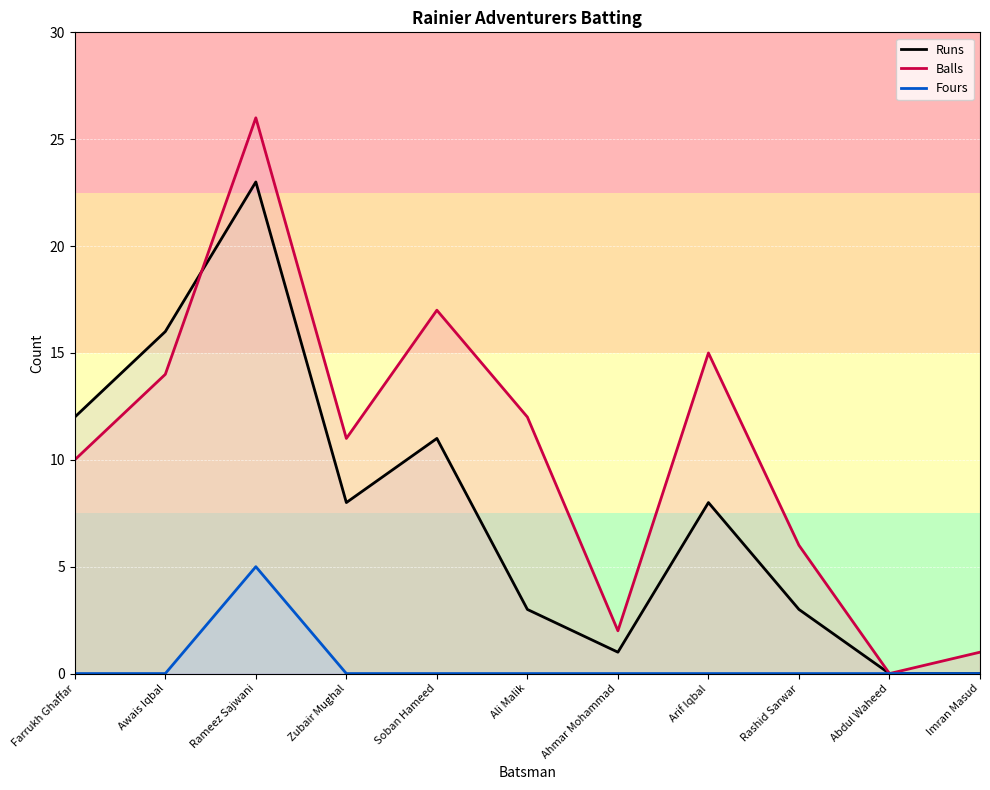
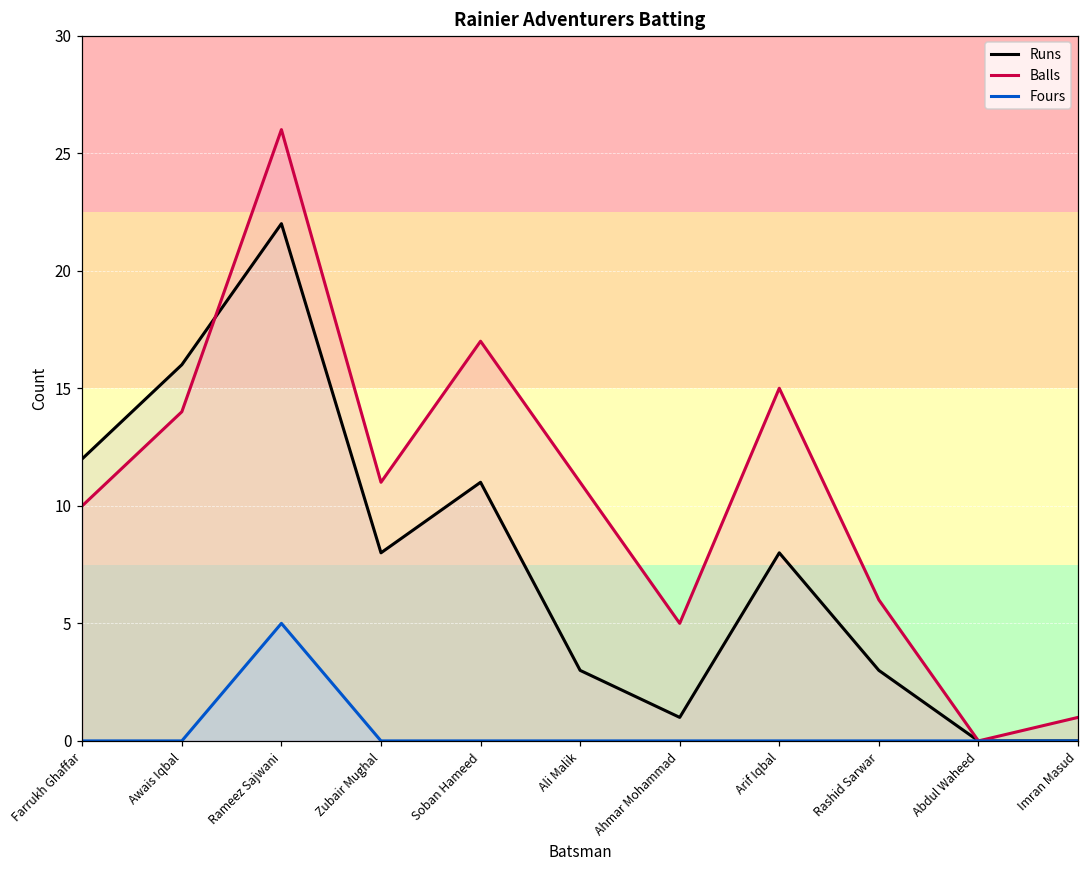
Runs, Rameez Sajwani: 23 -> 22
Balls, Ali Malik: 12 -> 11
Balls, Ahmar Mohammad: 2 -> 5
